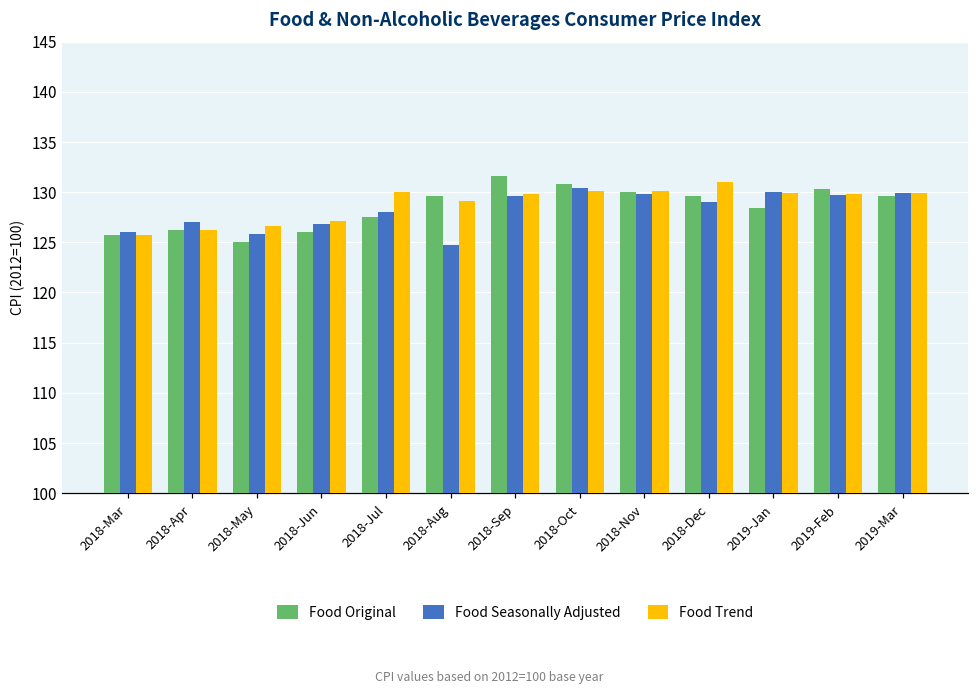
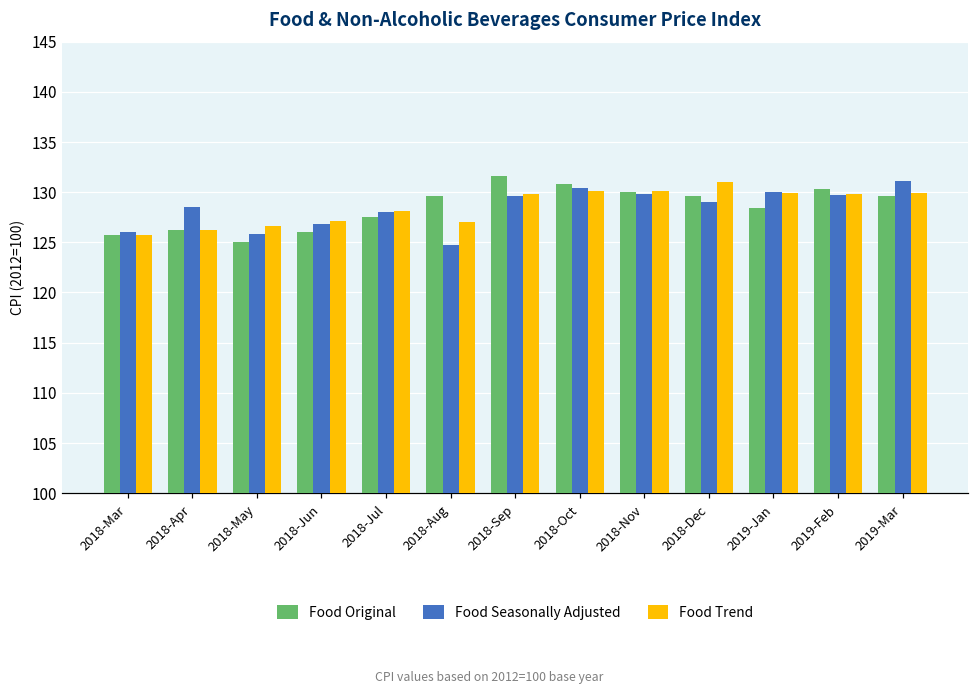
Food Seasonally Adjusted, 2018-Apr: 127 -> 129
Food Trend, 2018-Jul: 130 -> 128
Food Trend, 2018-Aug: 129 -> 127
Food Seasonally Adjusted, 2019-Mar: 130 -> 131
